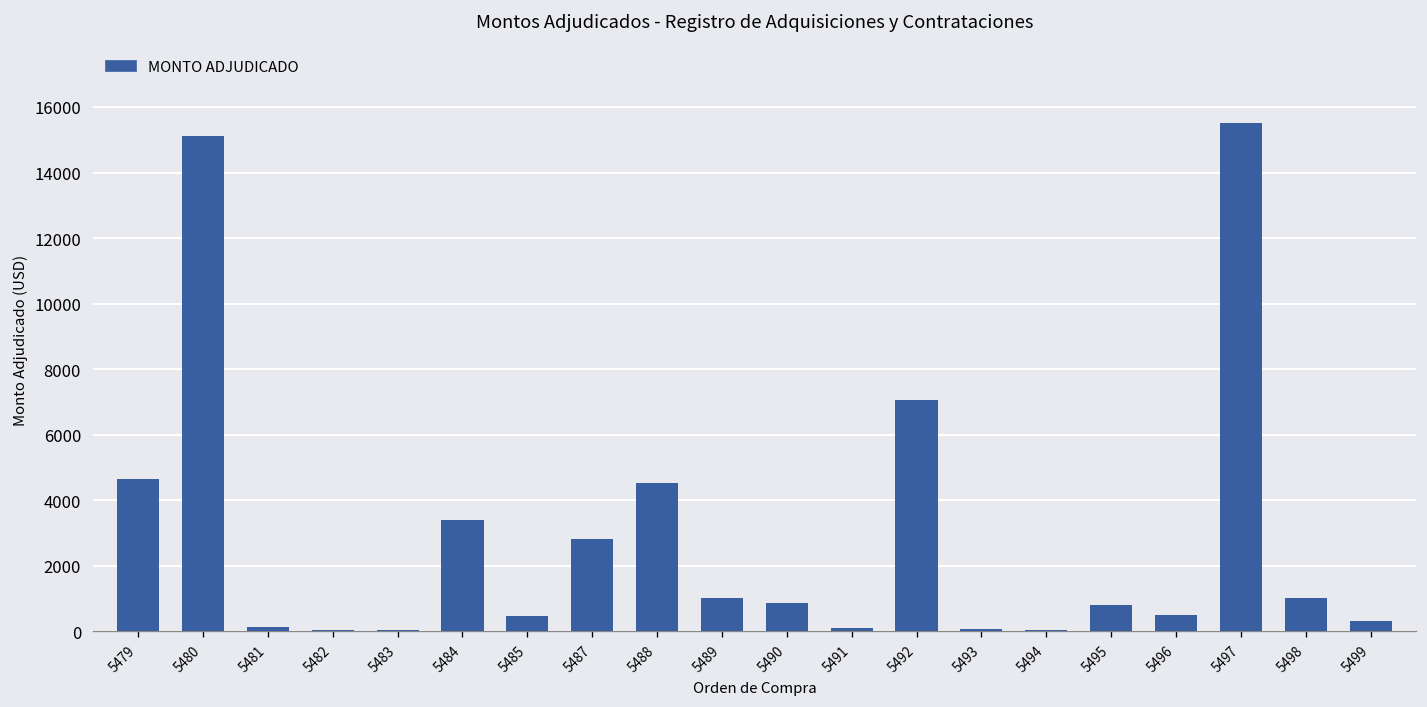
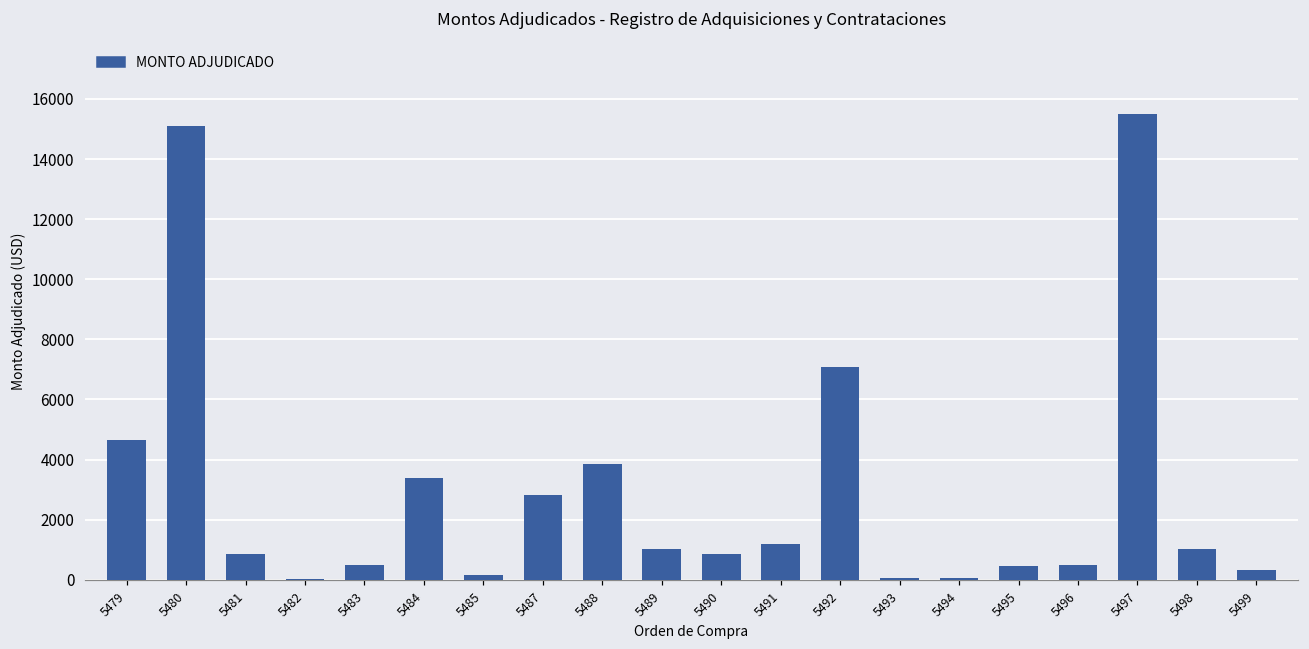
5481: 100 -> 900
5483: 100 -> 500
5485: 500 -> 200
5488: 4500 -> 3900
5491: 100 -> 1200
5495: 800 -> 500
